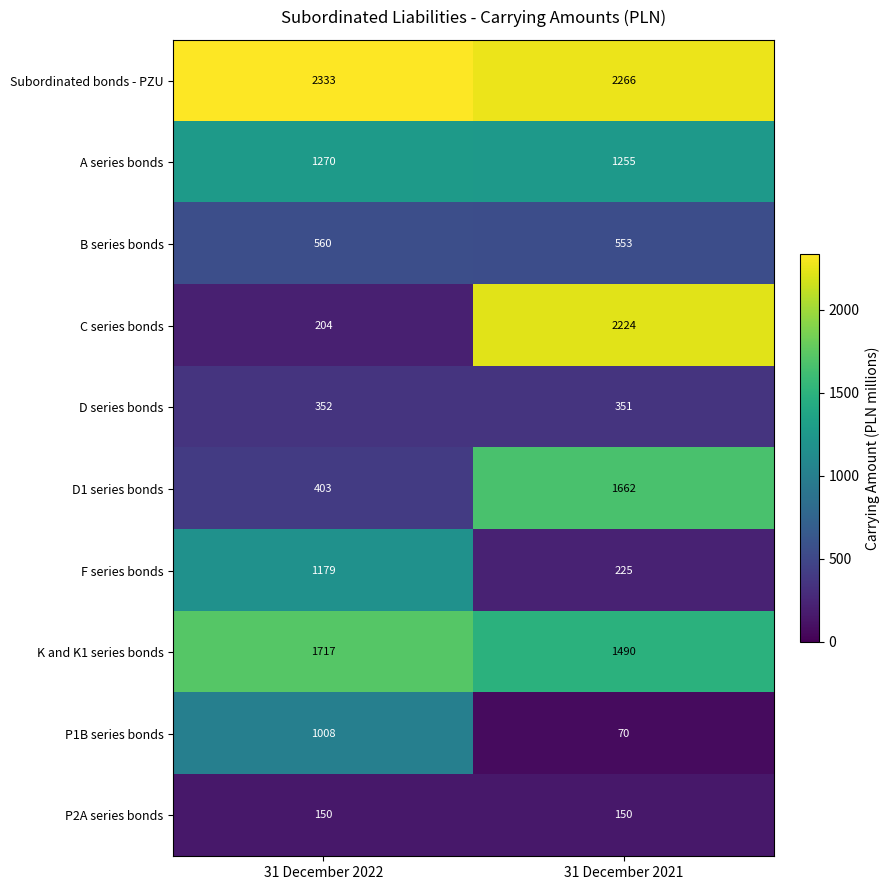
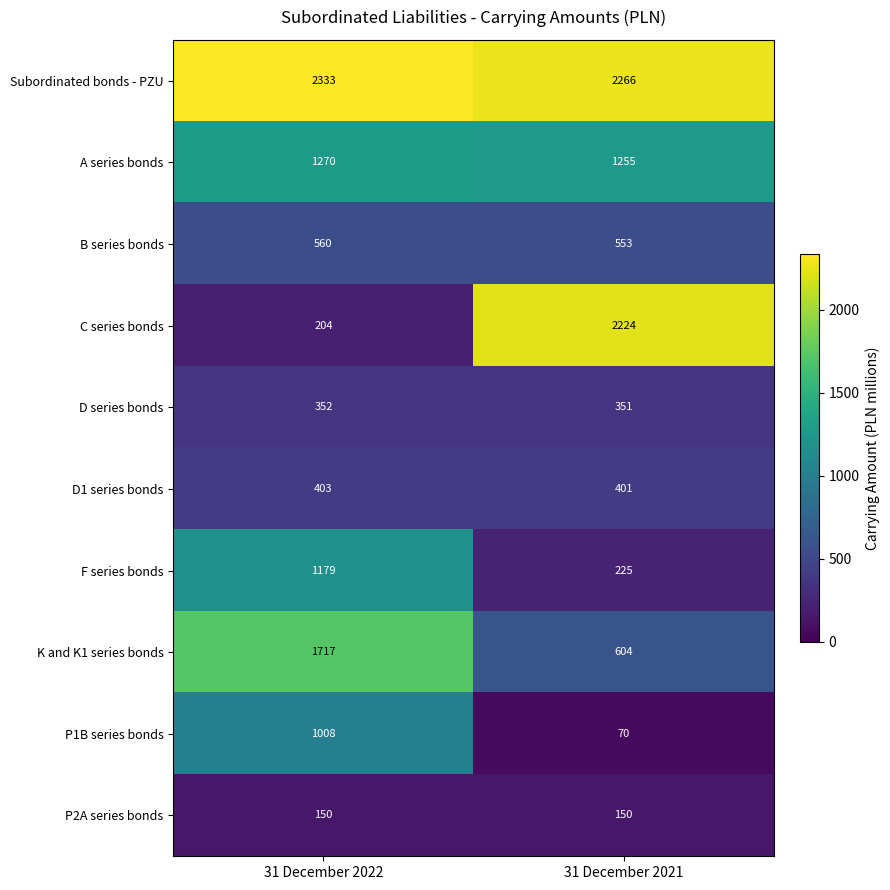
D1 series bonds, 31 December 2021: 1662 -> 401
K and K1 series bonds, 31 December 2021: 1490 -> 604
